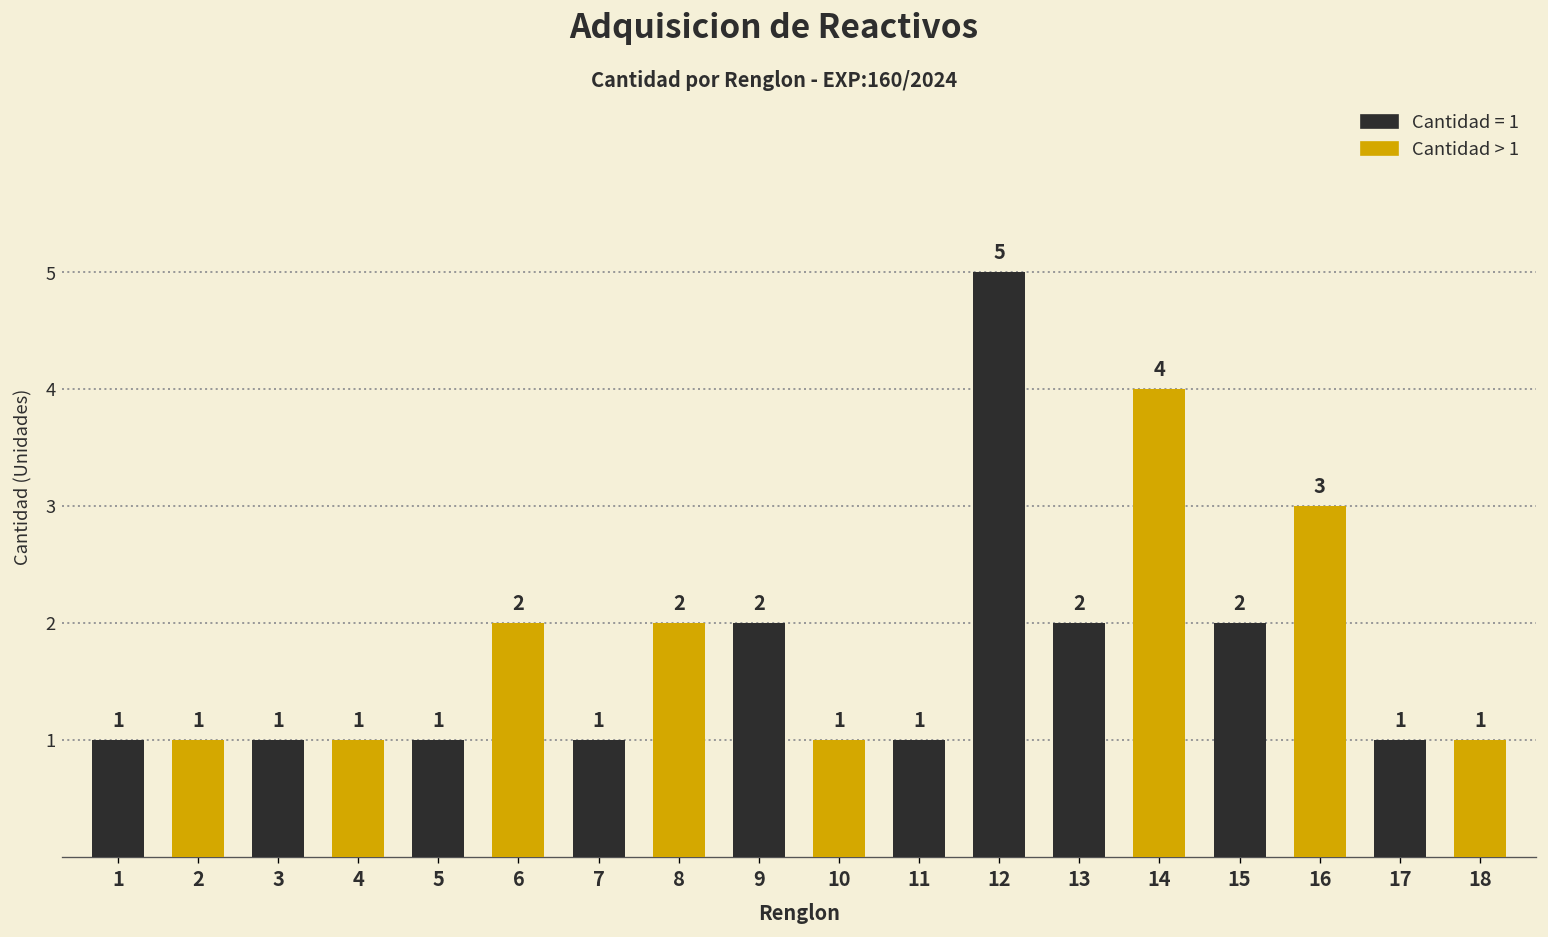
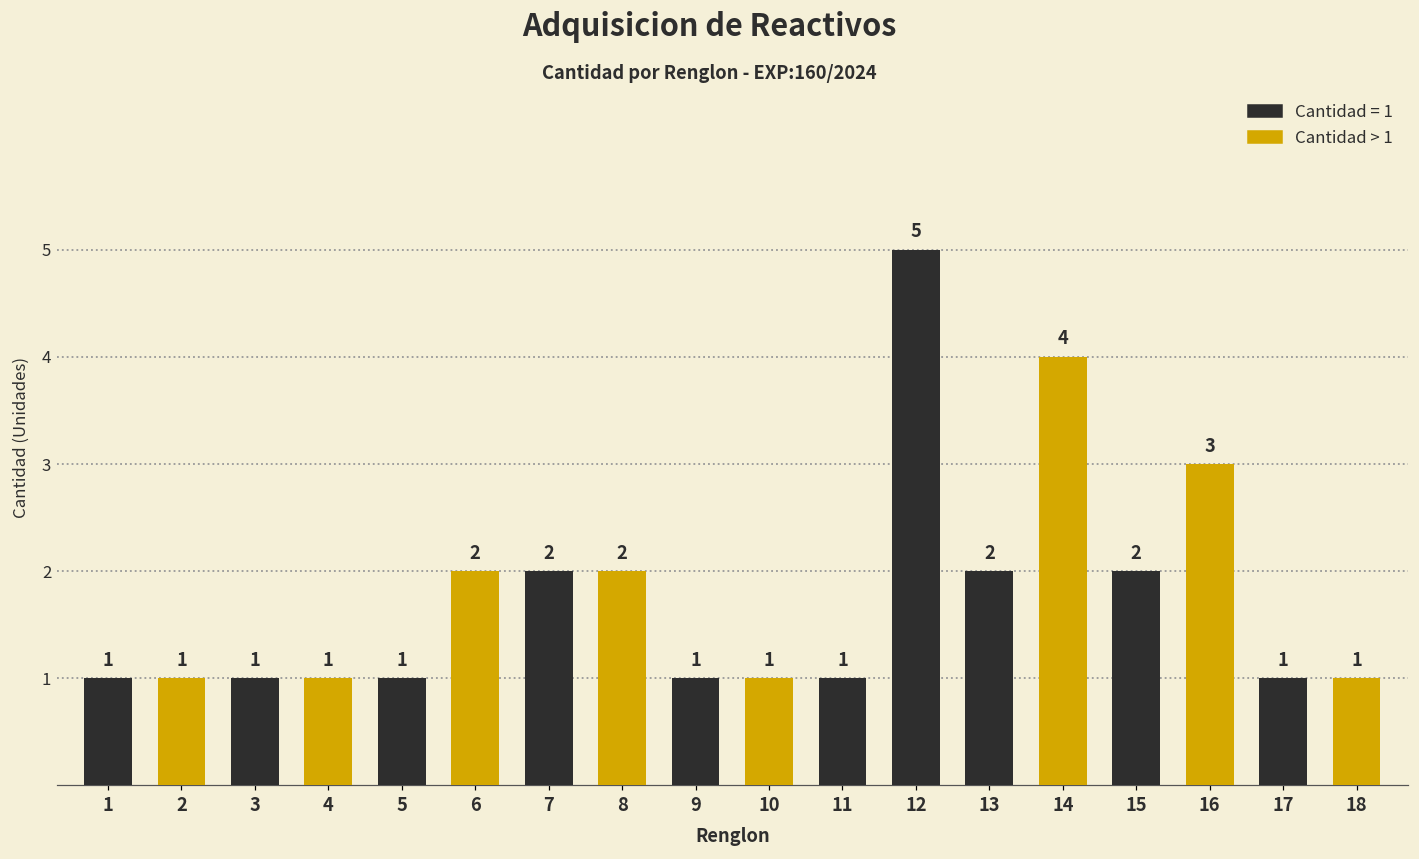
7: 1 -> 2
9: 2 -> 1
